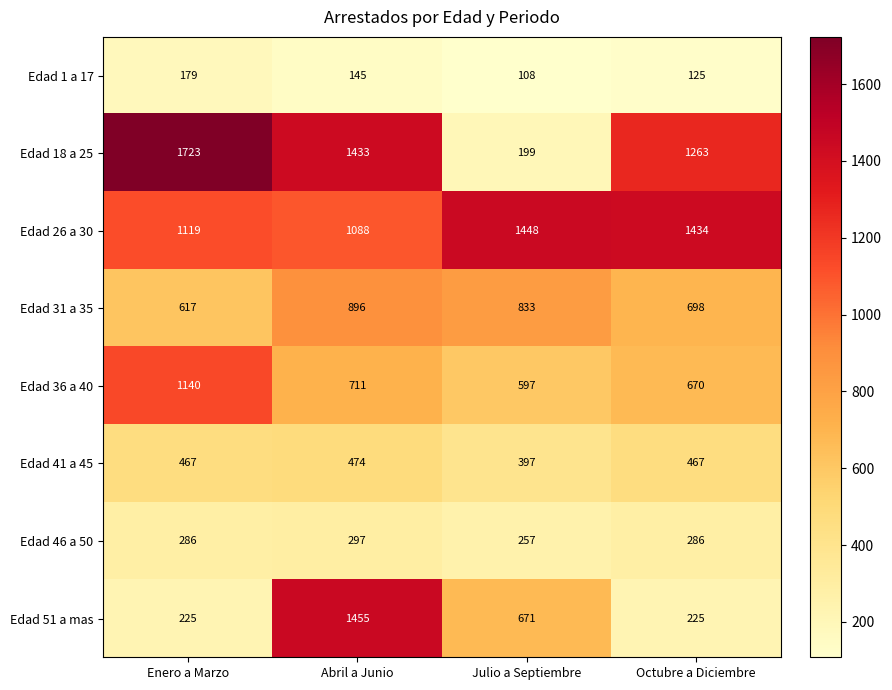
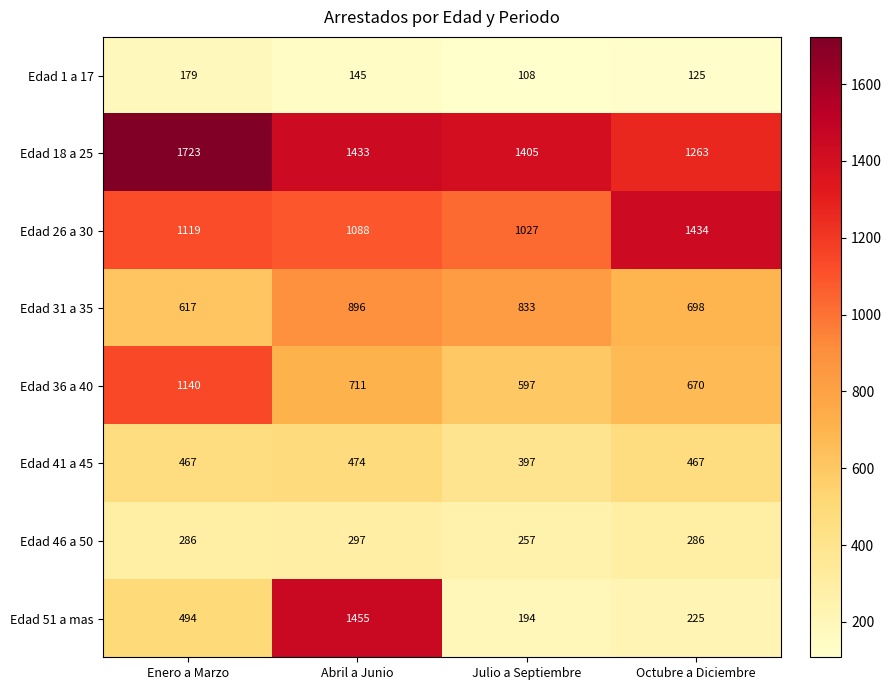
Edad 18 a 25, Julio a Septiembre: 199 -> 1405
Edad 26 a 30, Julio a Septiembre: 1448 -> 1027
Edad 51 a mas, Enero a Marzo: 225 -> 494
Edad 51 a mas, Julio a Septiembre: 671 -> 194
